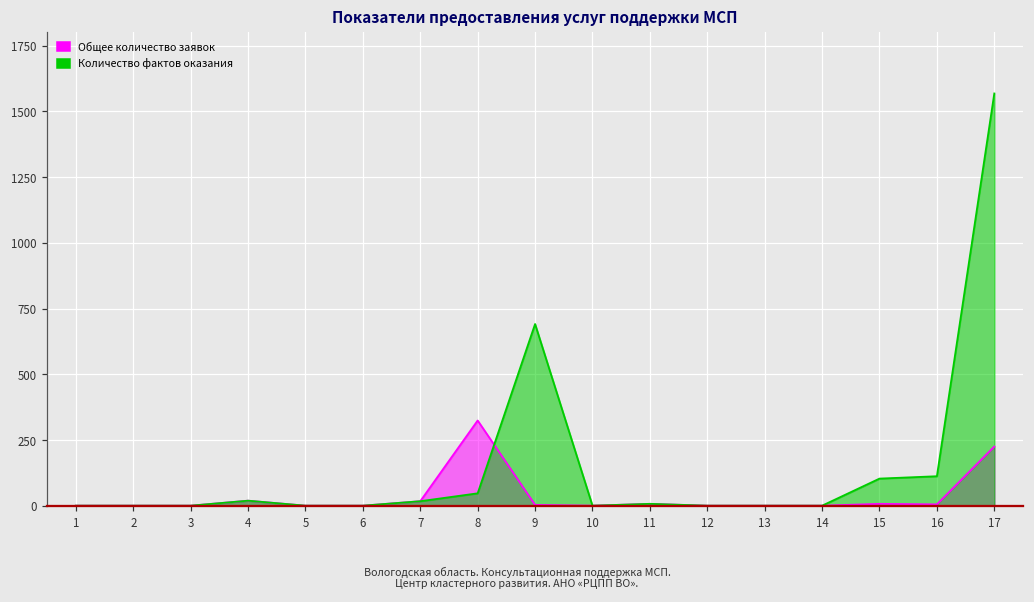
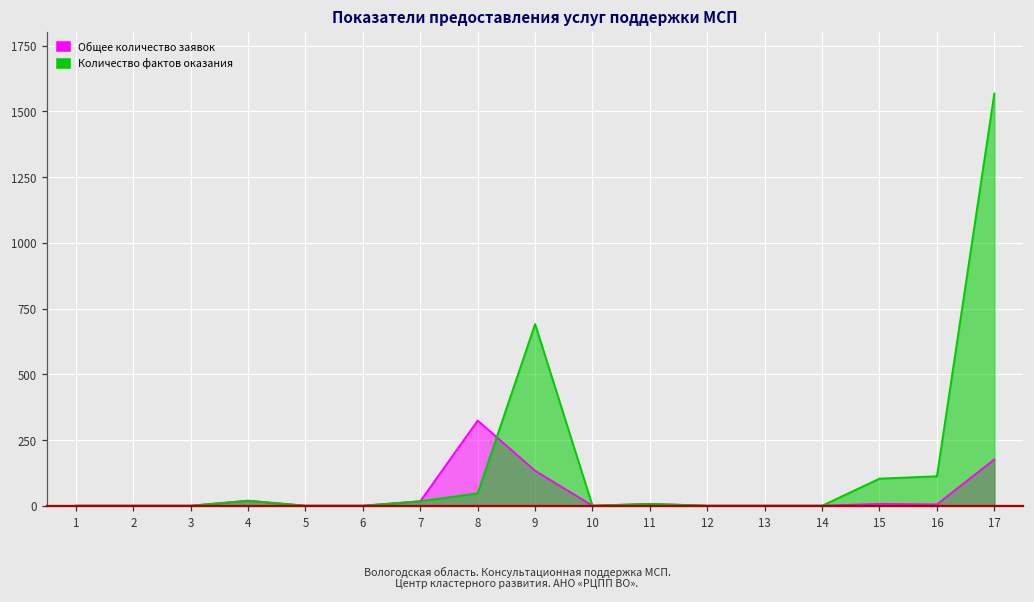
Общее количество заявок, 9: 0 -> 130
Общее количество заявок, 17: 230 -> 180
